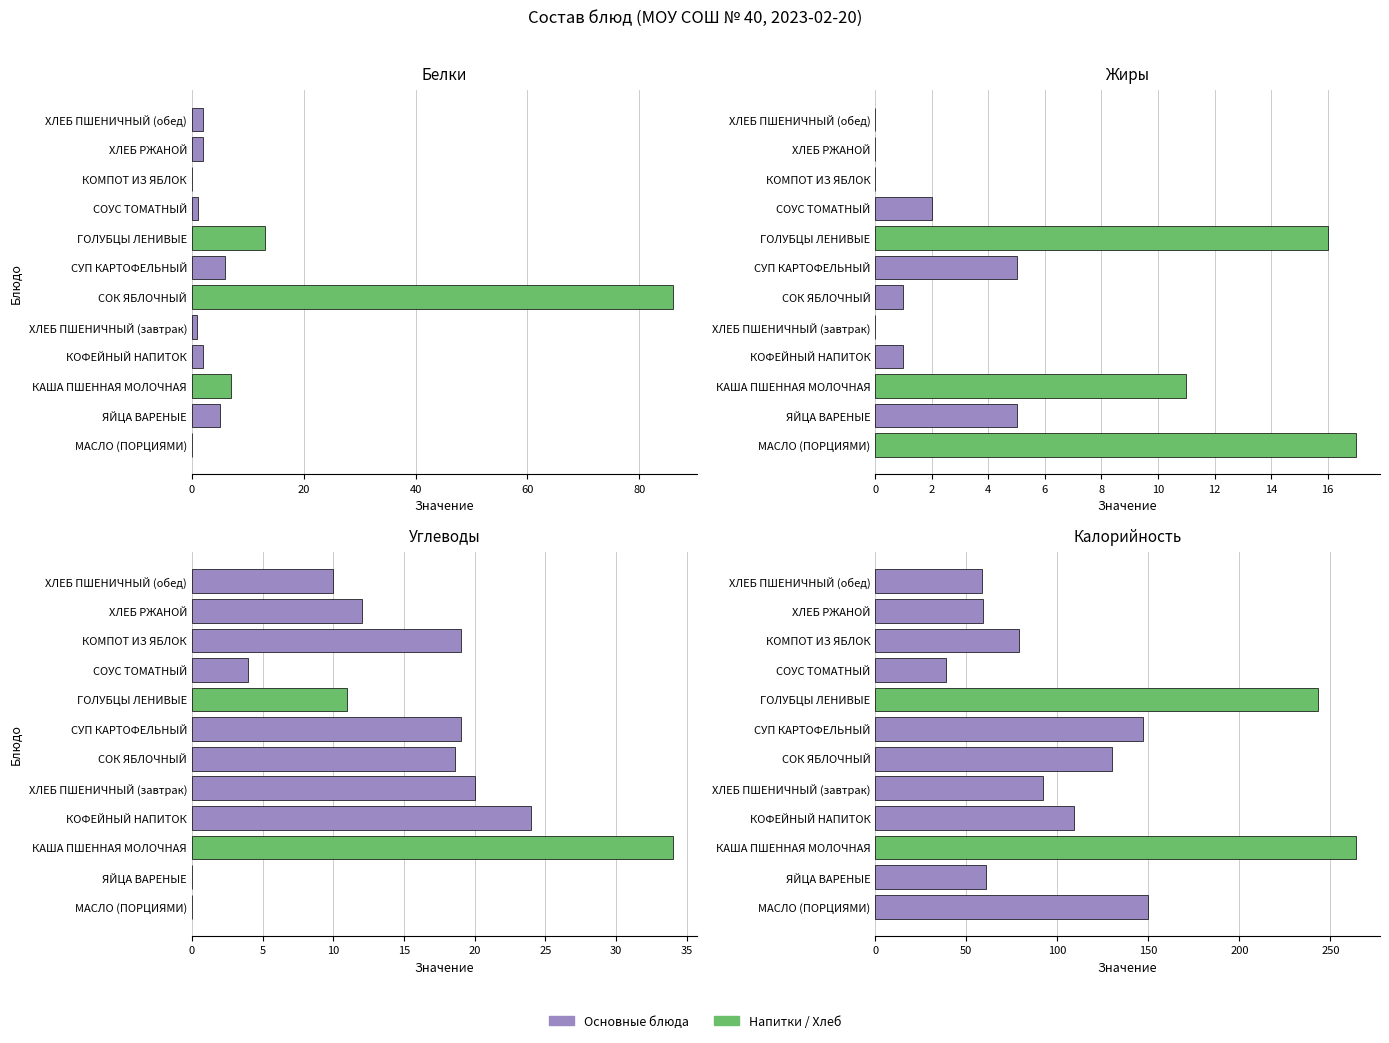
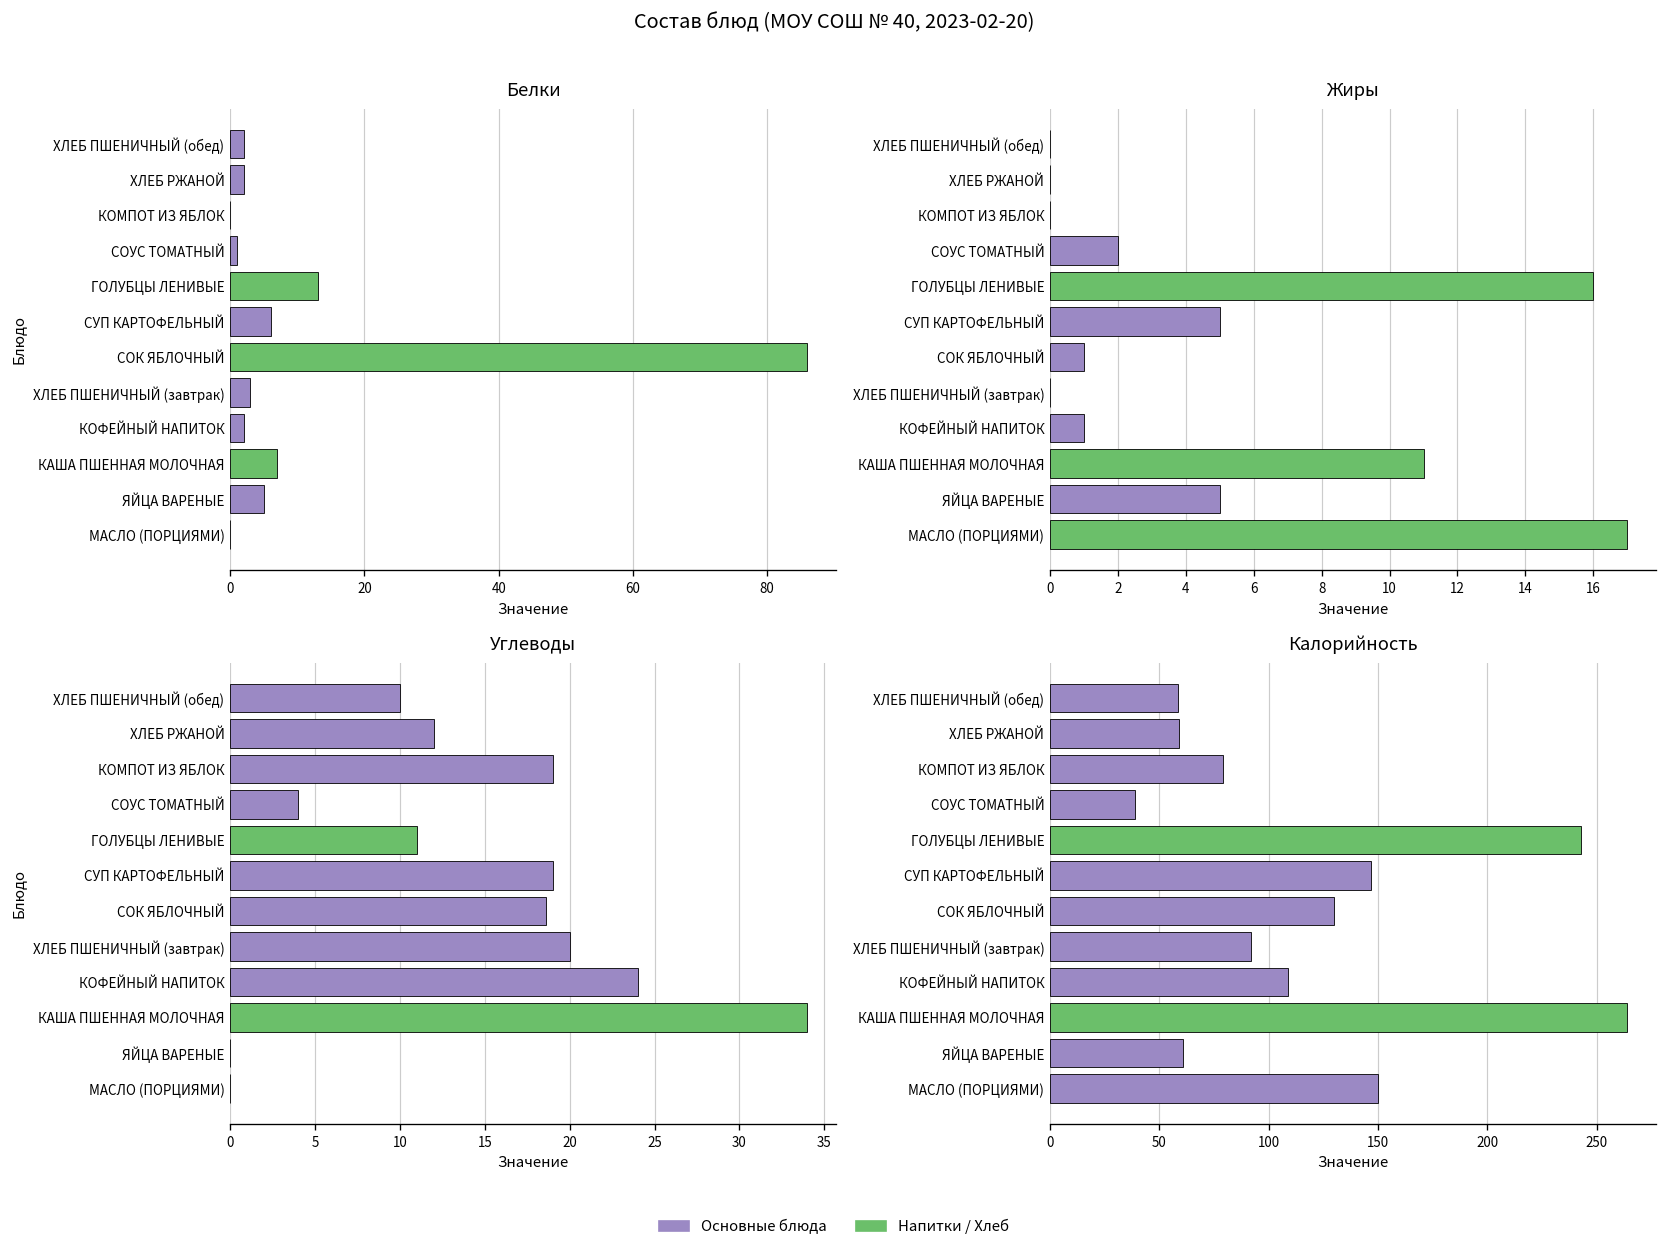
Белки, ХЛЕБ ПШЕНИЧНЫЙ (завтрак): 1 -> 3
